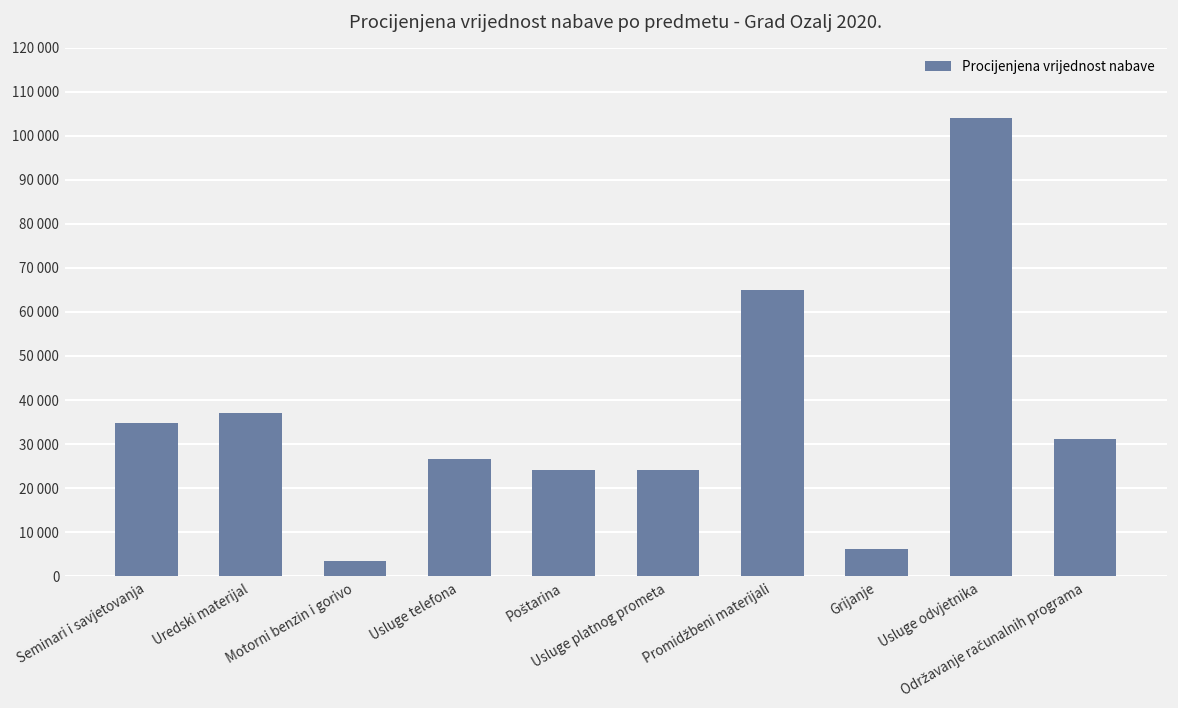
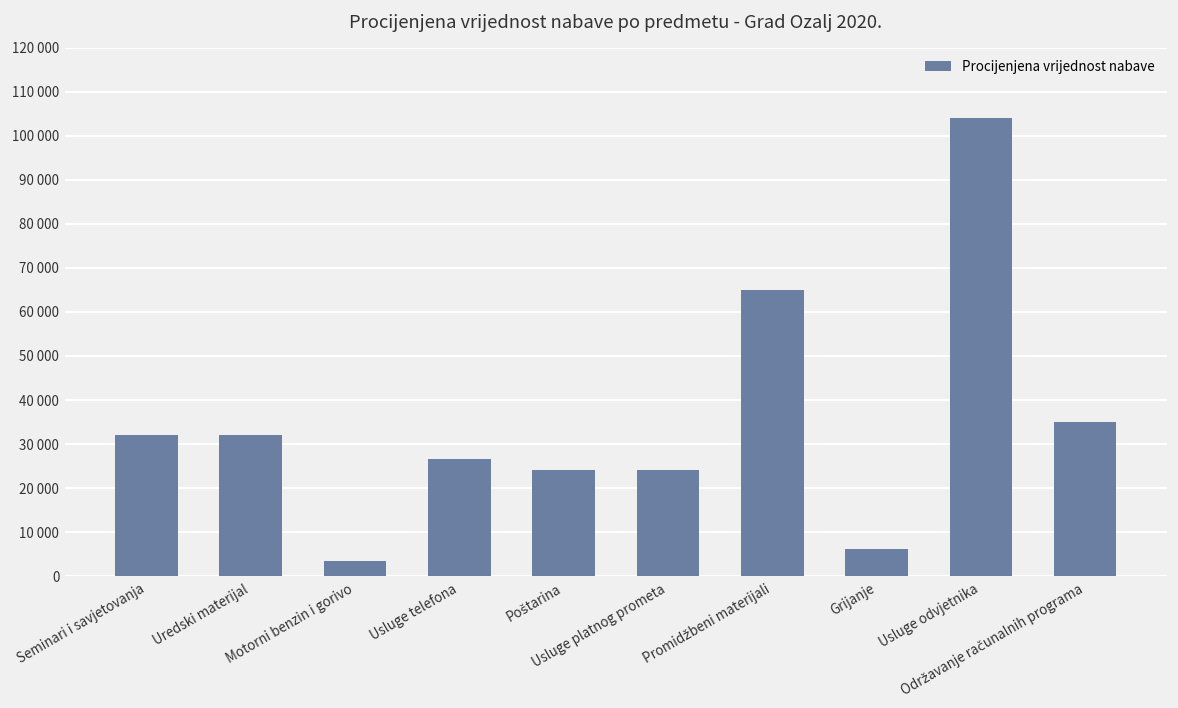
Seminari i savjetovanja: 35000 -> 32000
Uredski materijal: 37000 -> 32000
Održavanje računalnih programa: 31000 -> 35000
